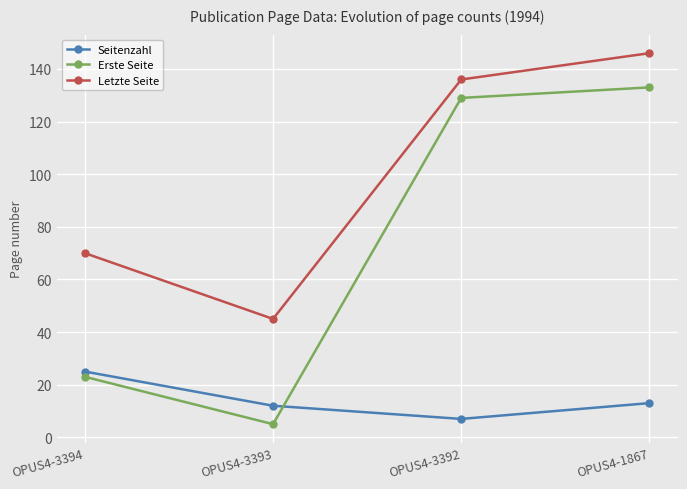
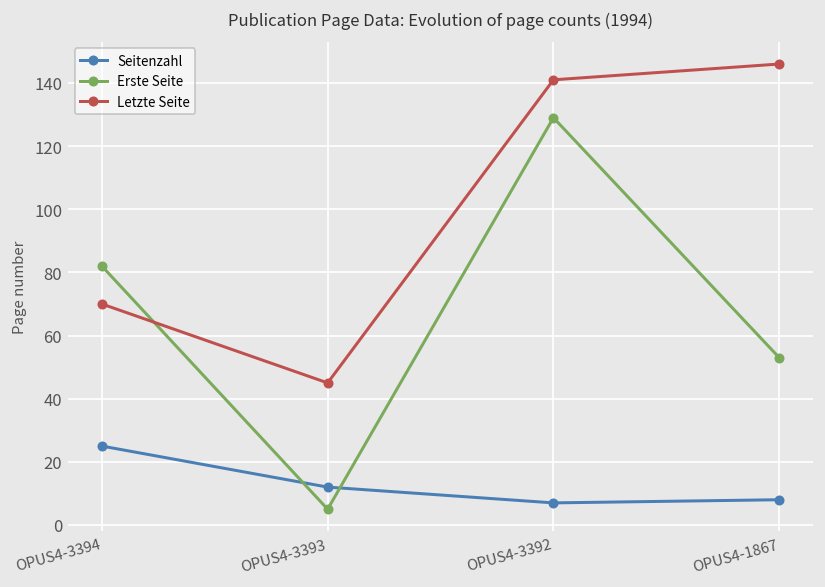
Erste Seite, OPUS4-3394: 23 -> 82
Letzte Seite, OPUS4-3392: 136 -> 141
Seitenzahl, OPUS4-1867: 13 -> 8
Erste Seite, OPUS4-1867: 133 -> 53
